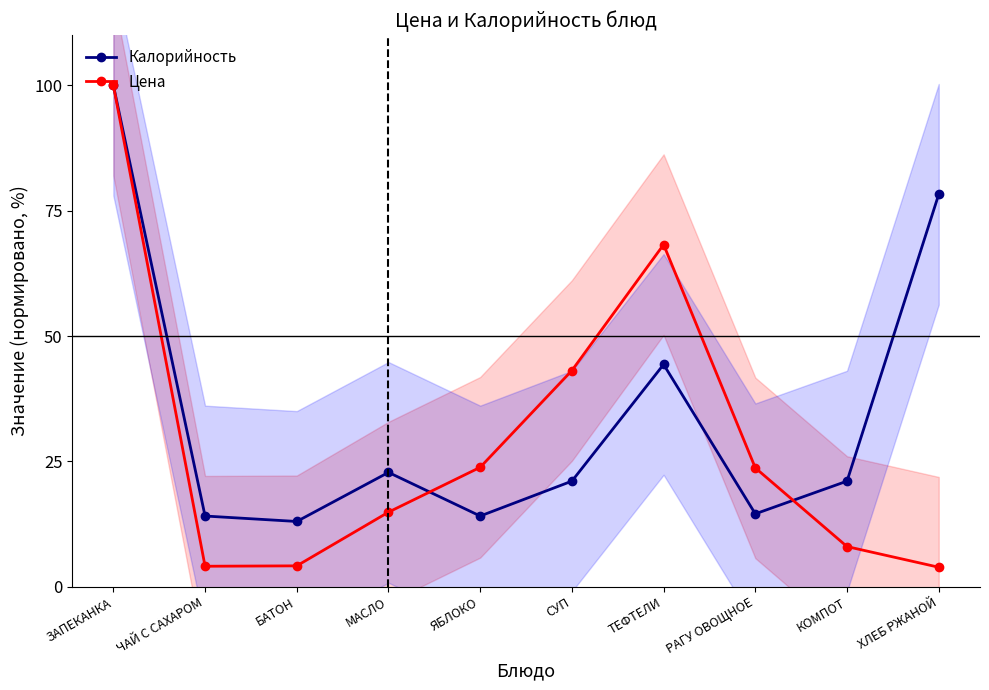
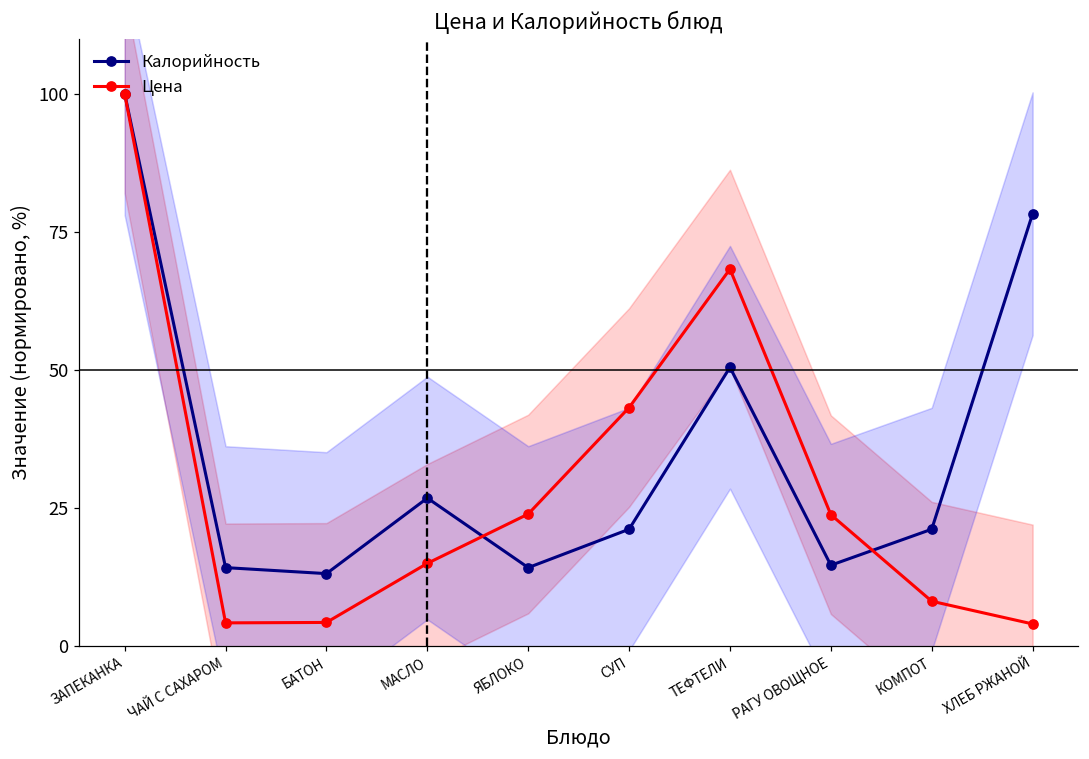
Калорийность, МАСЛО: 23 -> 27
Калорийность, ТЕФТЕЛИ: 44 -> 50
